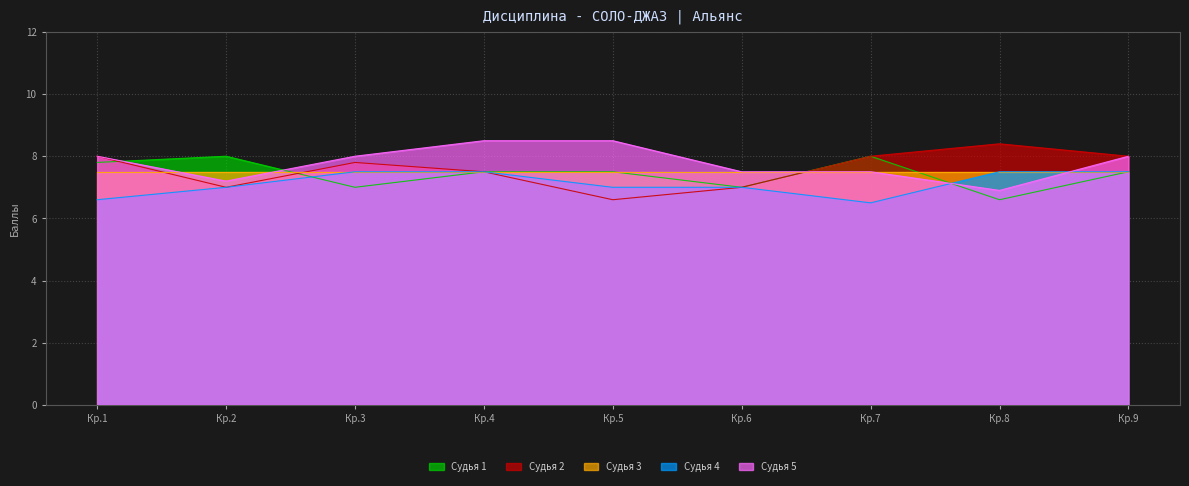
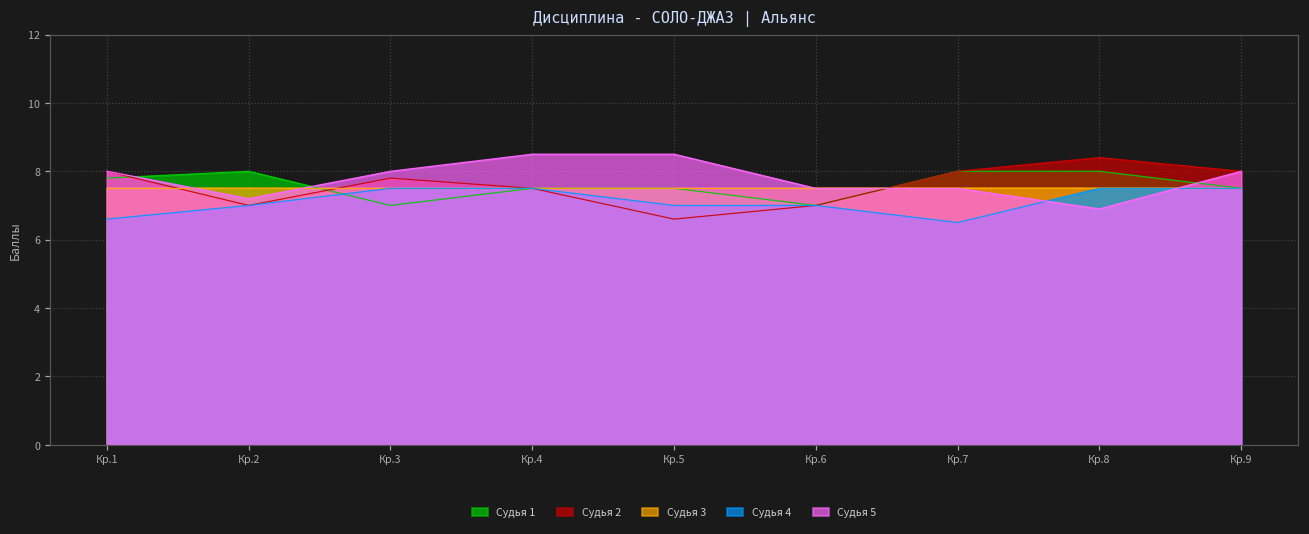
Судья 1, Кр.8: 6.6 -> 8.0
